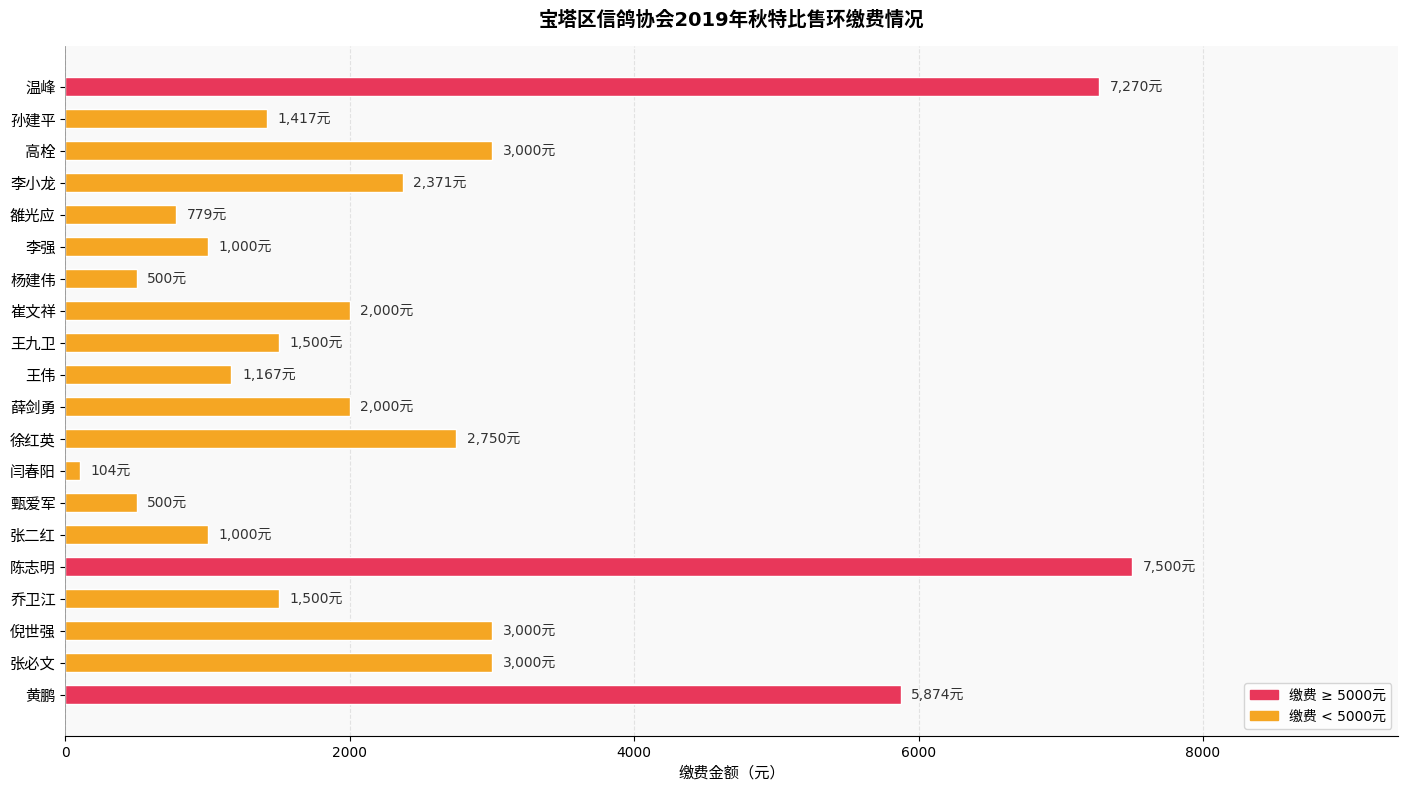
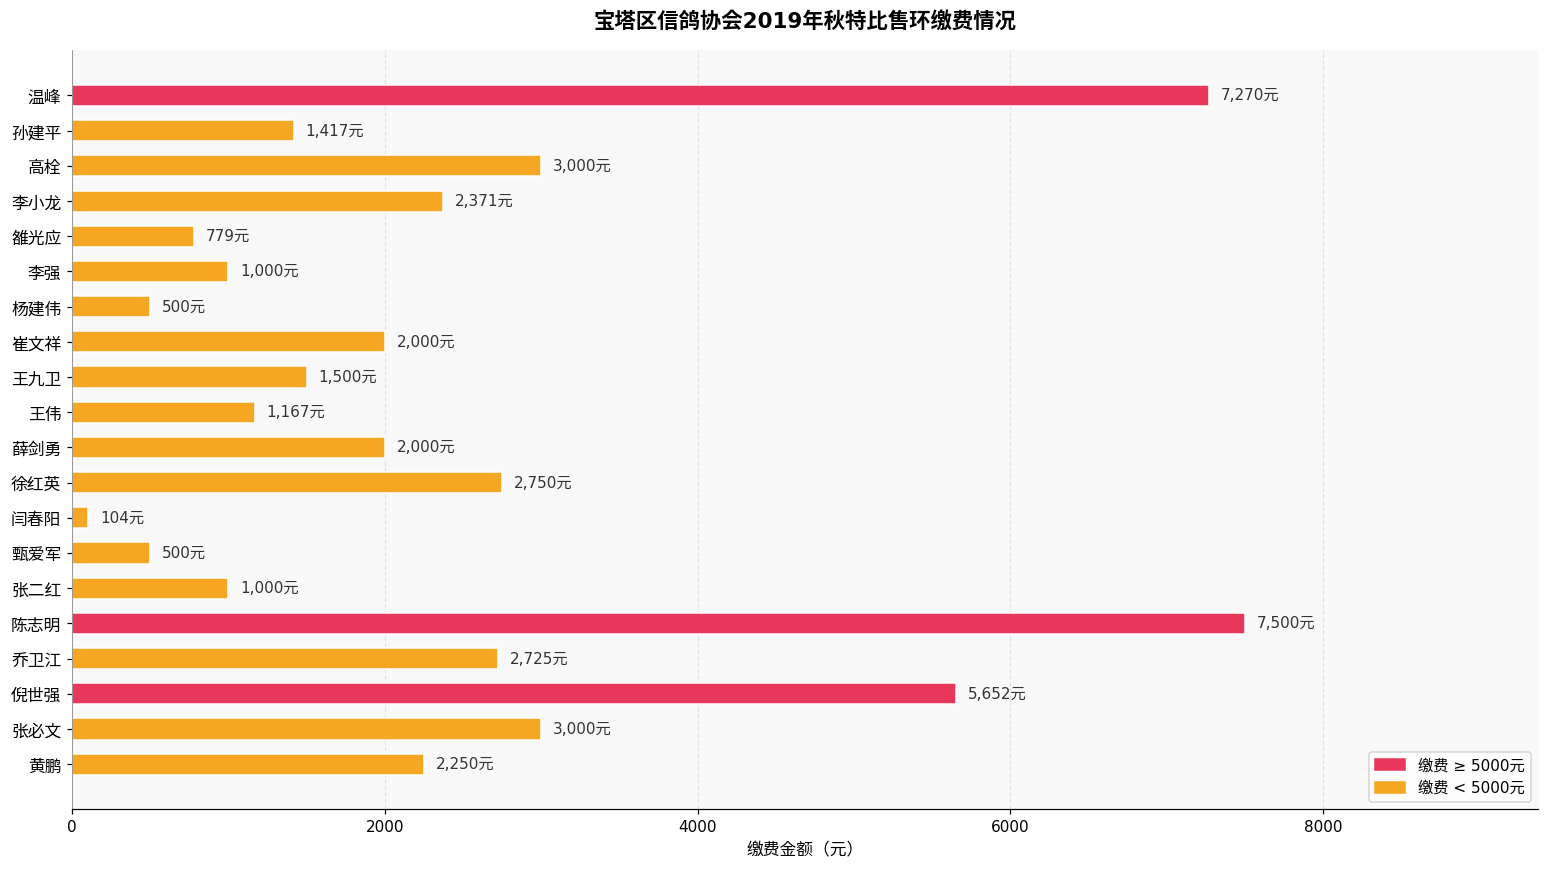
乔卫江: 1,500元 -> 2,725元
倪世强: 3,000元 -> 5,652元
黄鹏: 5,874元 -> 2,250元
